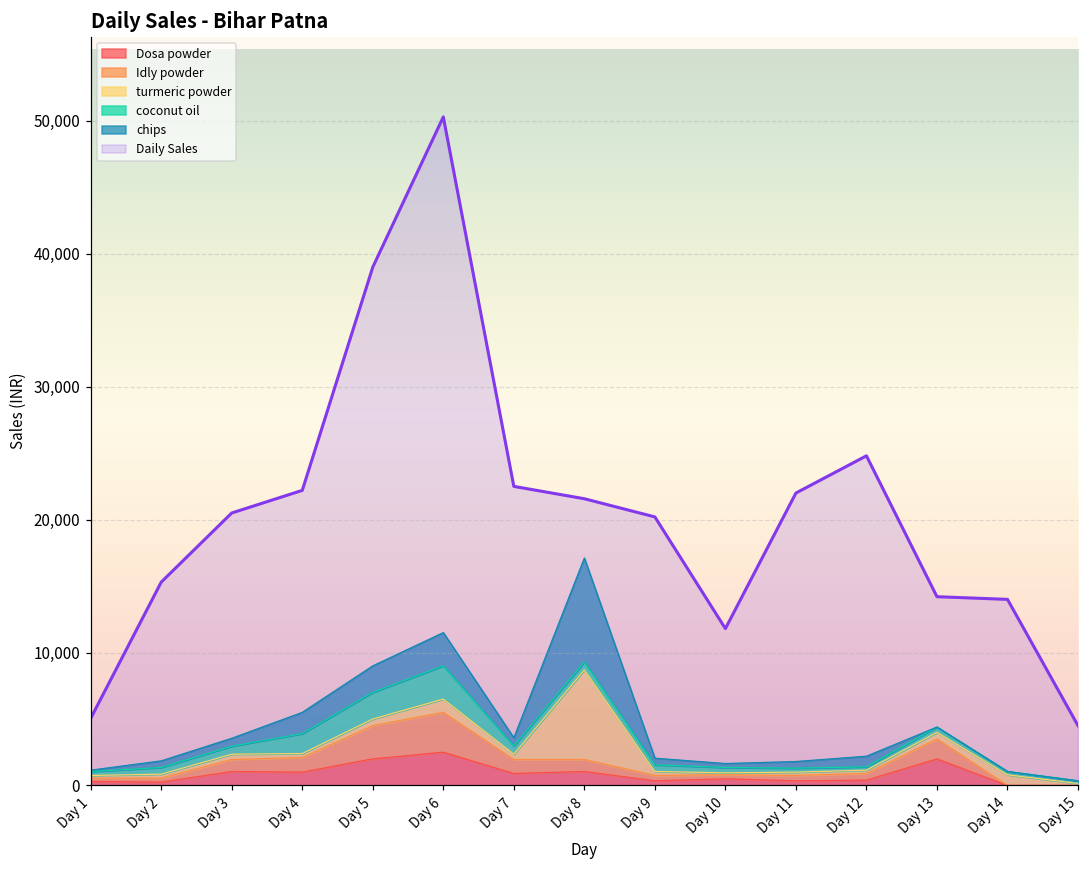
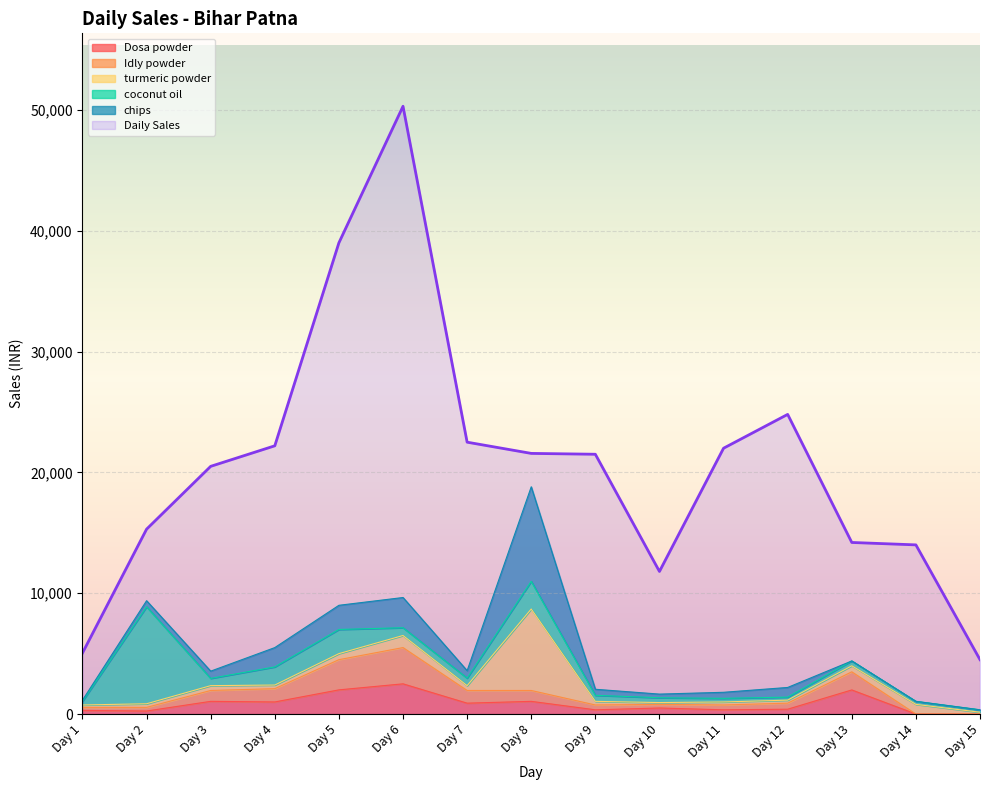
coconut oil, Day 2: 500 -> 8,000
coconut oil, Day 6: 2,500 -> 600
coconut oil, Day 8: 600 -> 2,300
Daily Sales, Day 9: 20,200 -> 21,500
